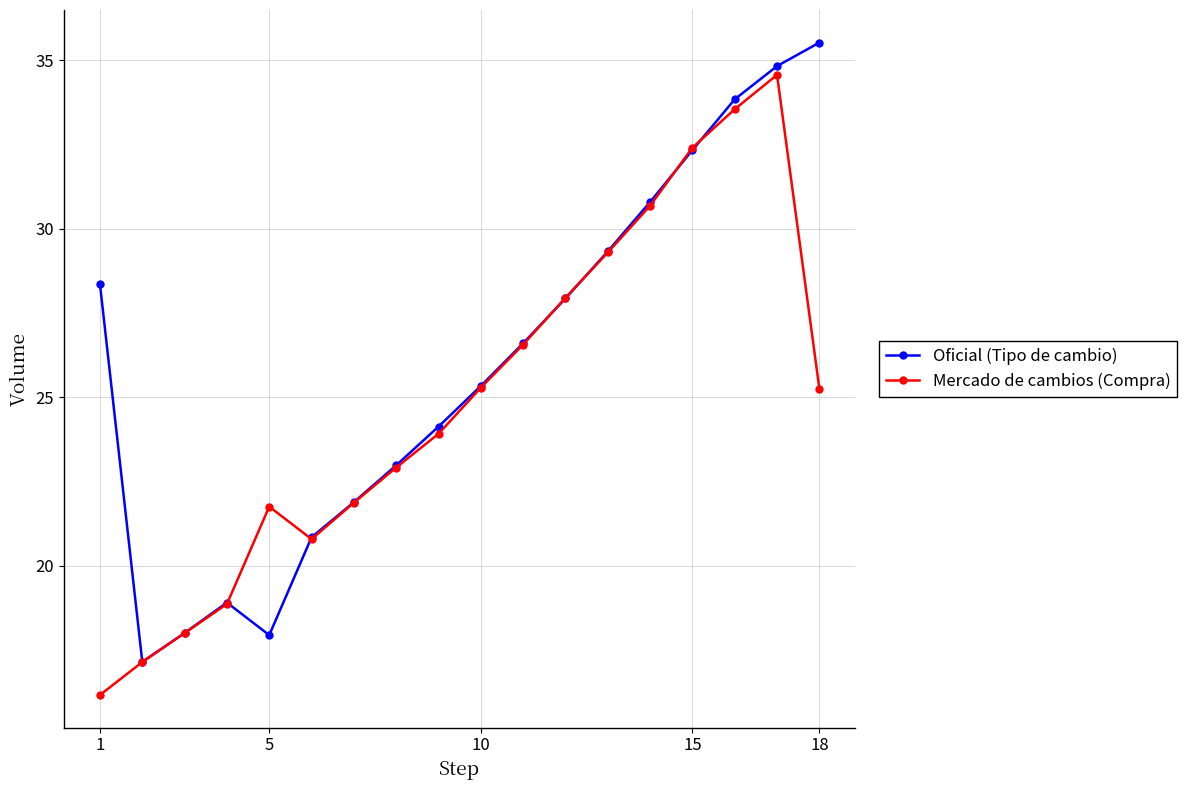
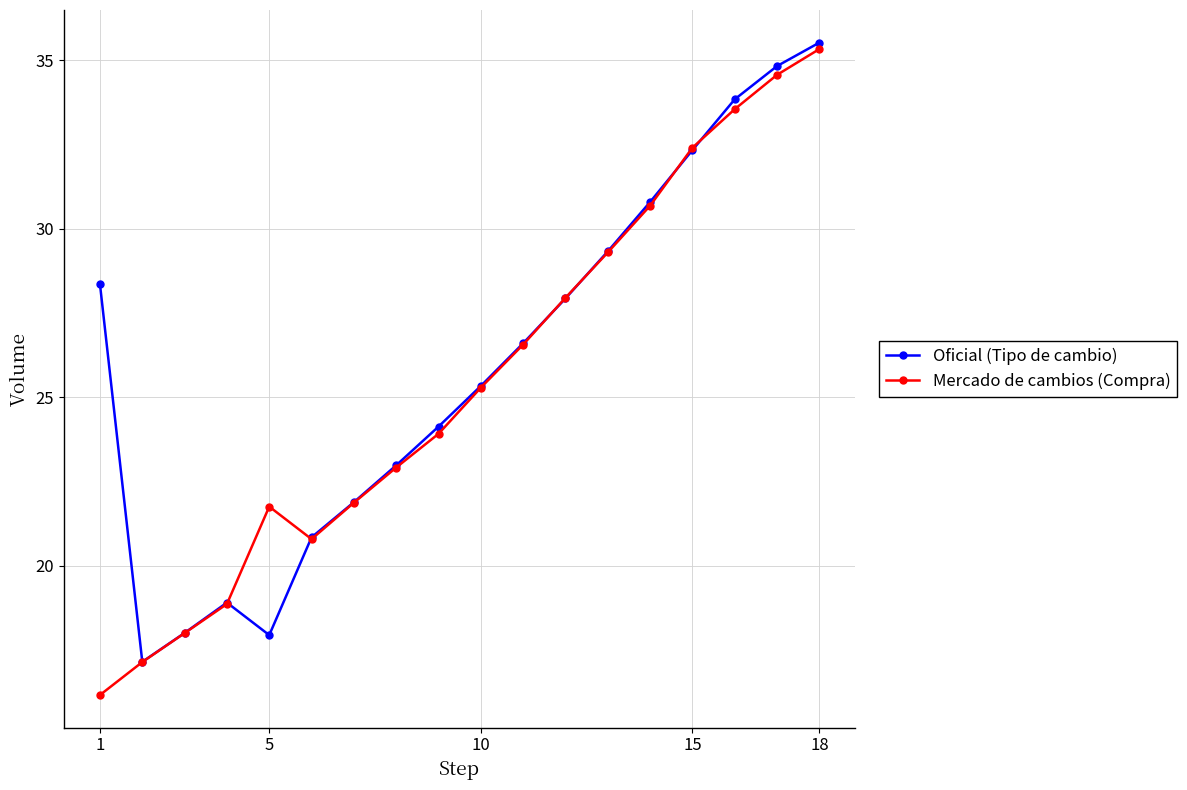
Mercado de cambios (Compra), 18: 25.3 -> 35.3
